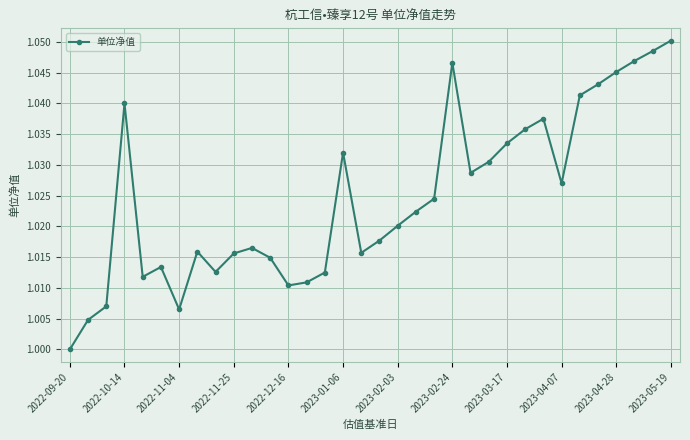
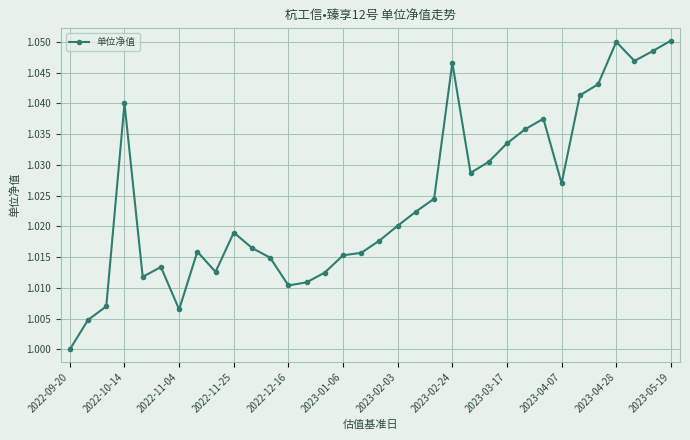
2022-11-25: 1.016 -> 1.019
2023-01-06: 1.032 -> 1.015
2023-04-28: 1.045 -> 1.050
